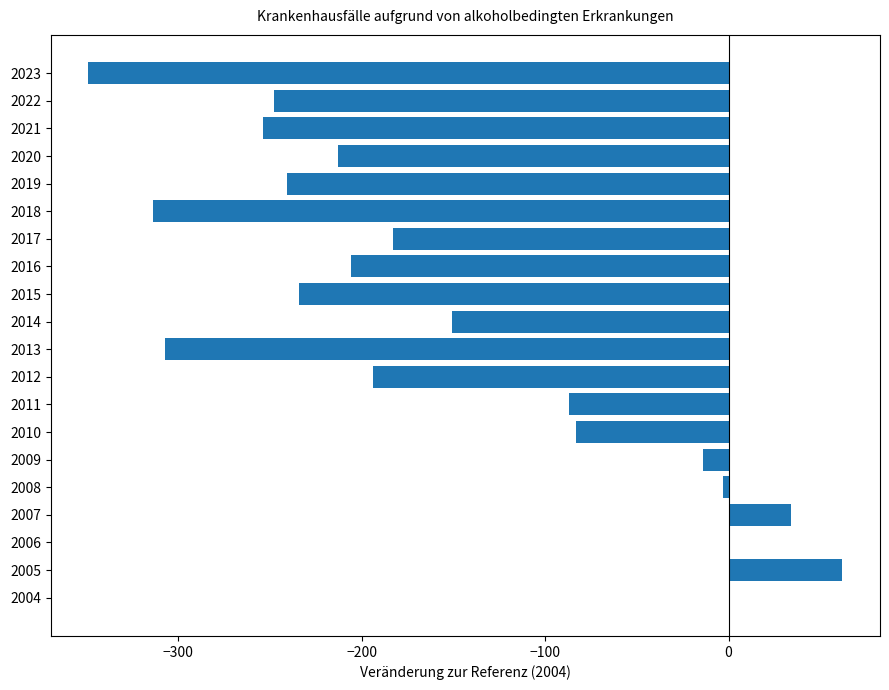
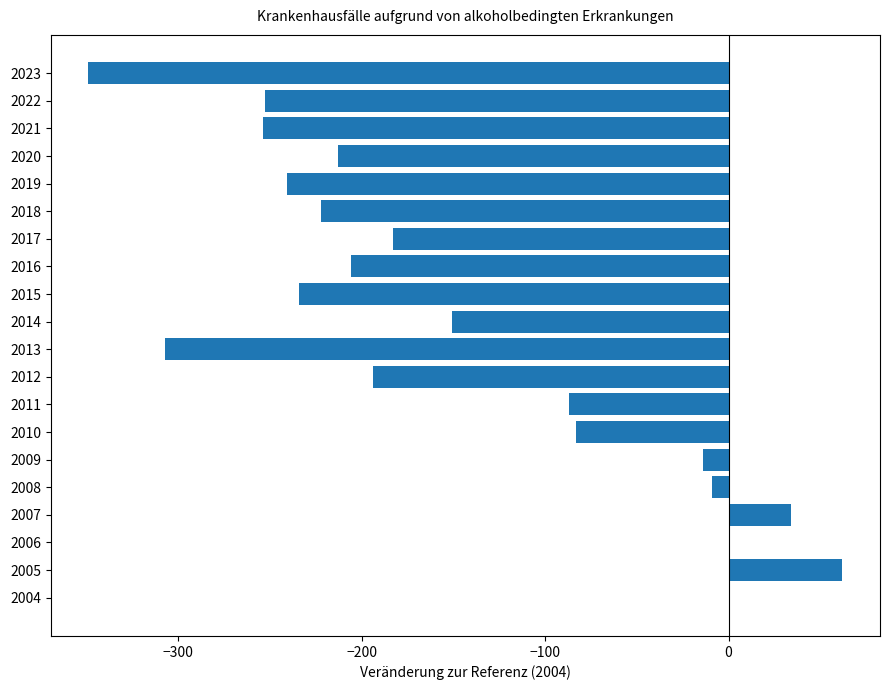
2022: -248 -> -253
2018: -314 -> -222
2008: -3 -> -9
